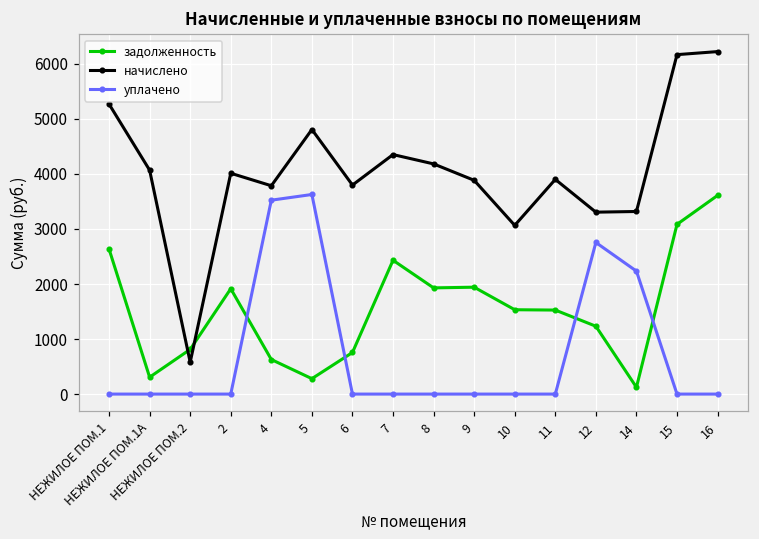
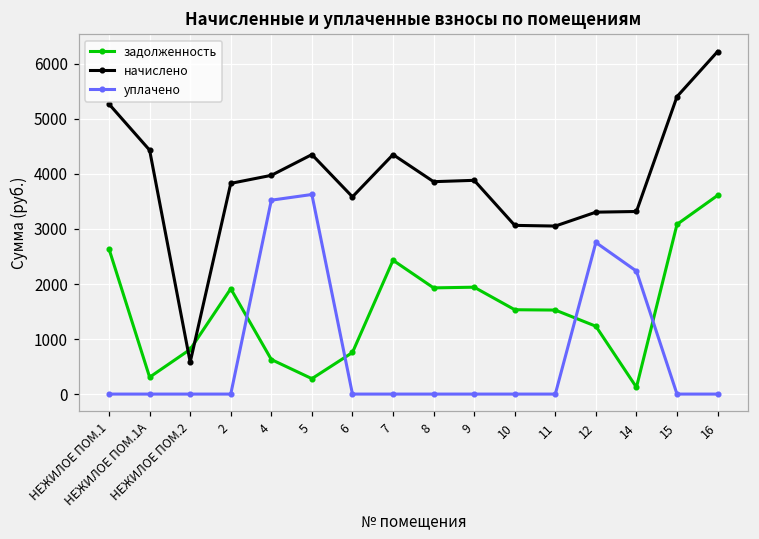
начислено, НЕЖИЛОЕ ПОМ.1А: 4100 -> 4400
начислено, 2: 4000 -> 3800
начислено, 4: 3800 -> 4000
начислено, 5: 4800 -> 4400
начислено, 6: 3800 -> 3600
начислено, 8: 4200 -> 3900
начислено, 11: 3900 -> 3100
начислено, 15: 6200 -> 5400
